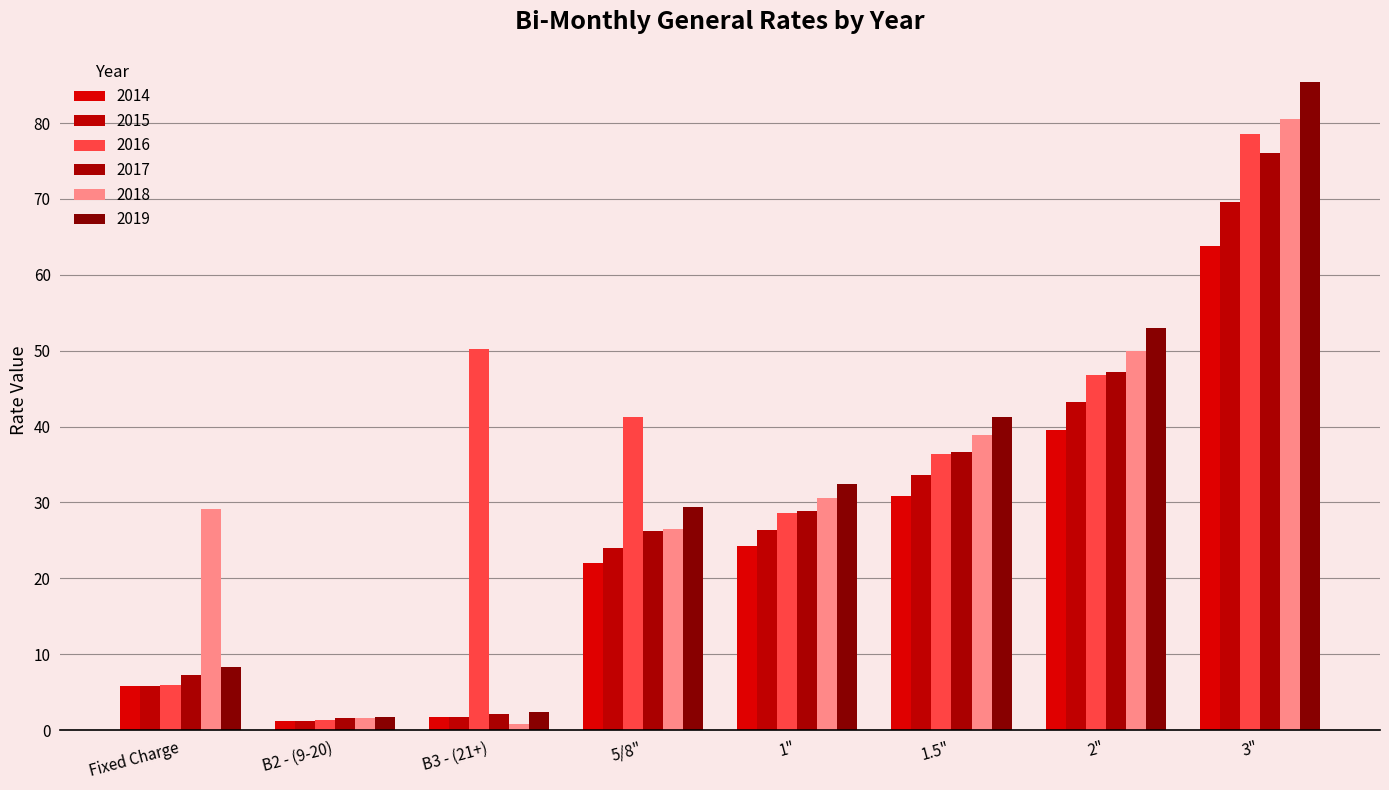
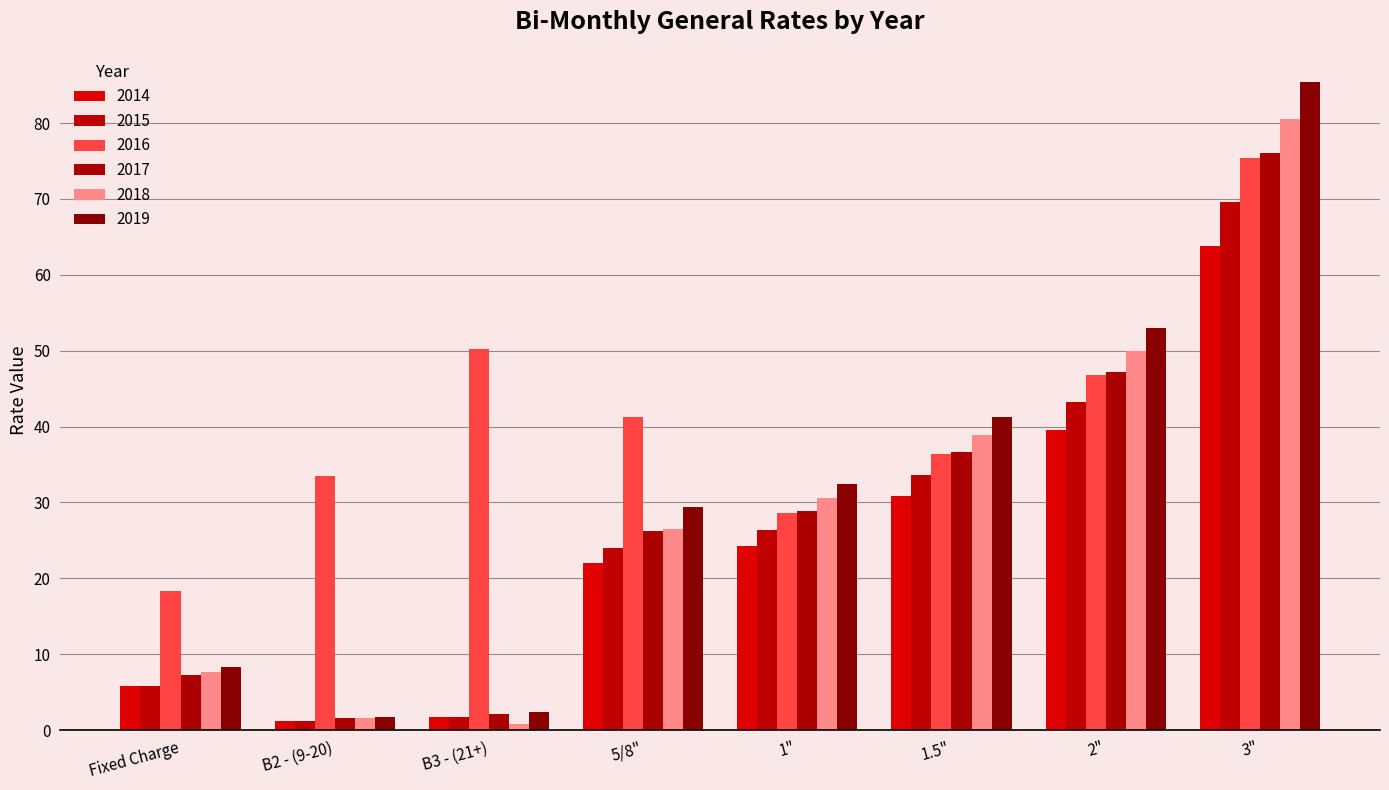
2016, Fixed Charge: 6 -> 18
2018, Fixed Charge: 29 -> 8
2016, B2 - (9-20): 1 -> 33
2016, 3": 79 -> 75
